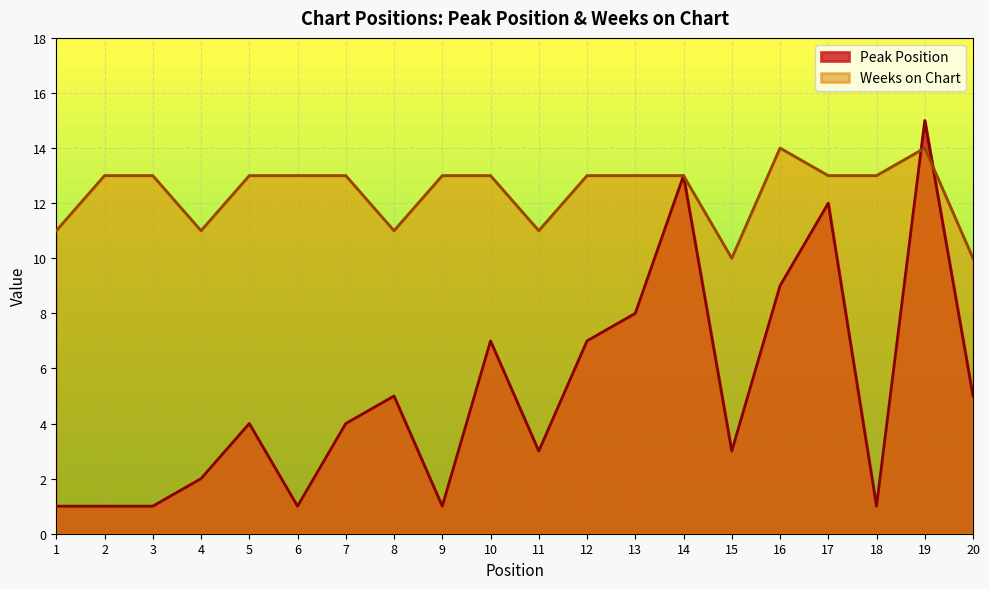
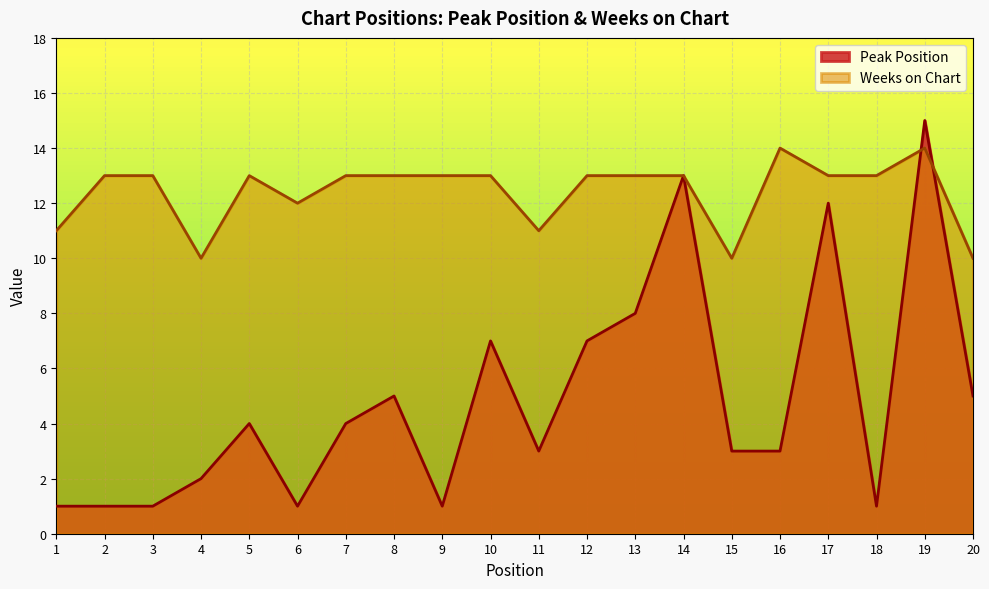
Weeks on Chart, 4: 11 -> 10
Weeks on Chart, 6: 13 -> 12
Weeks on Chart, 8: 11 -> 13
Peak Position, 16: 9 -> 3
